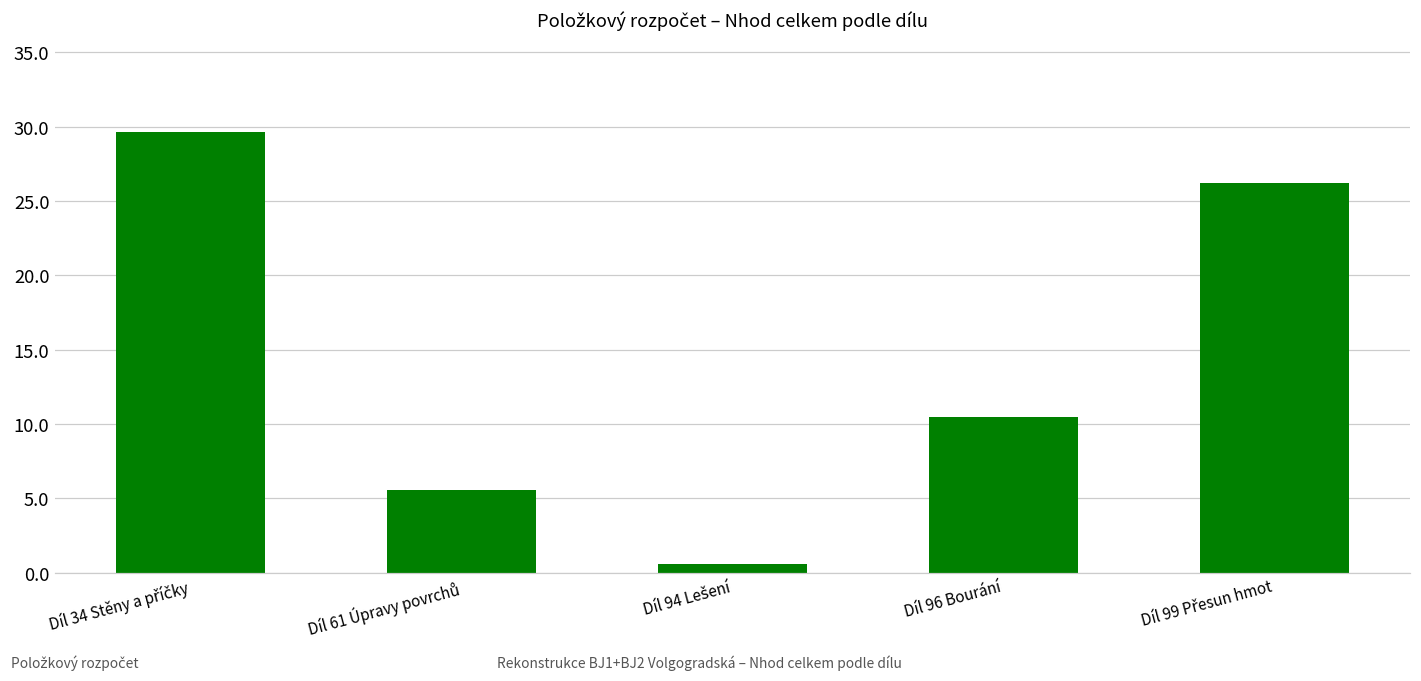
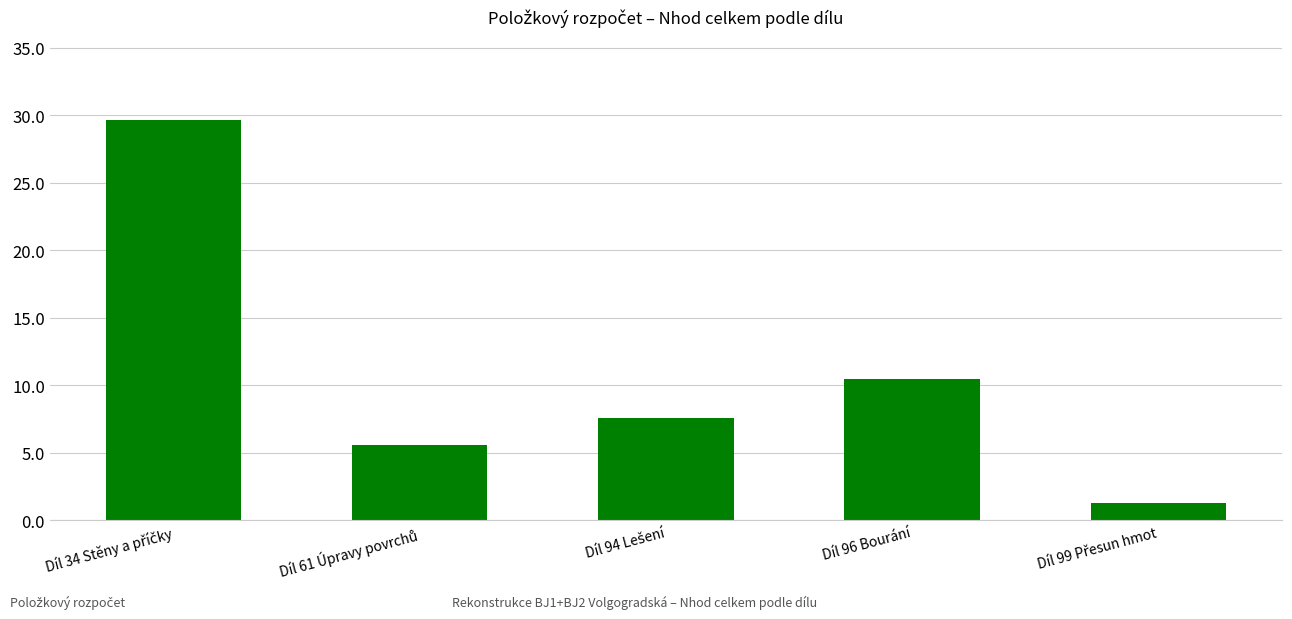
Díl 94 Lešení: 0.6 -> 7.6
Díl 99 Přesun hmot: 26.2 -> 1.3
